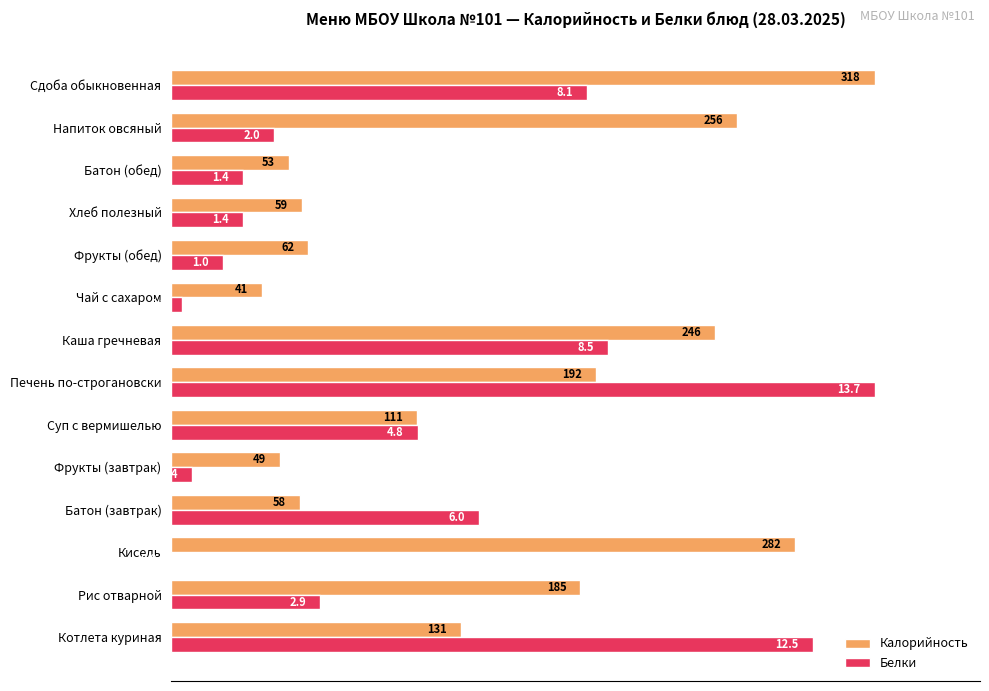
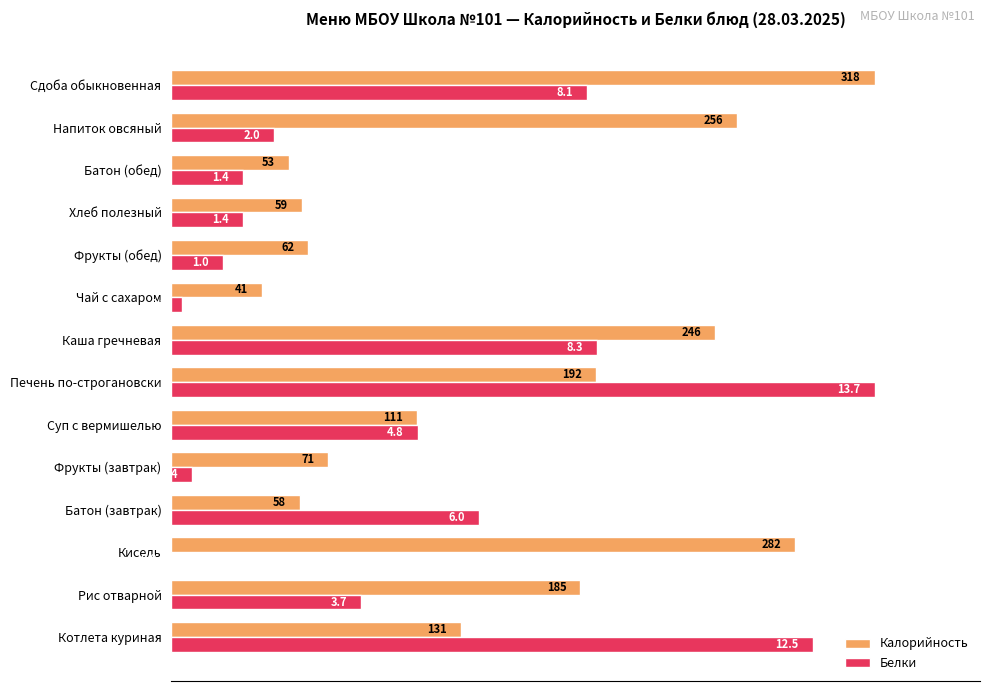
Белки, Каша гречневая: 8.5 -> 8.3
Калорийность, Фрукты (завтрак): 49 -> 71
Белки, Рис отварной: 2.9 -> 3.7
